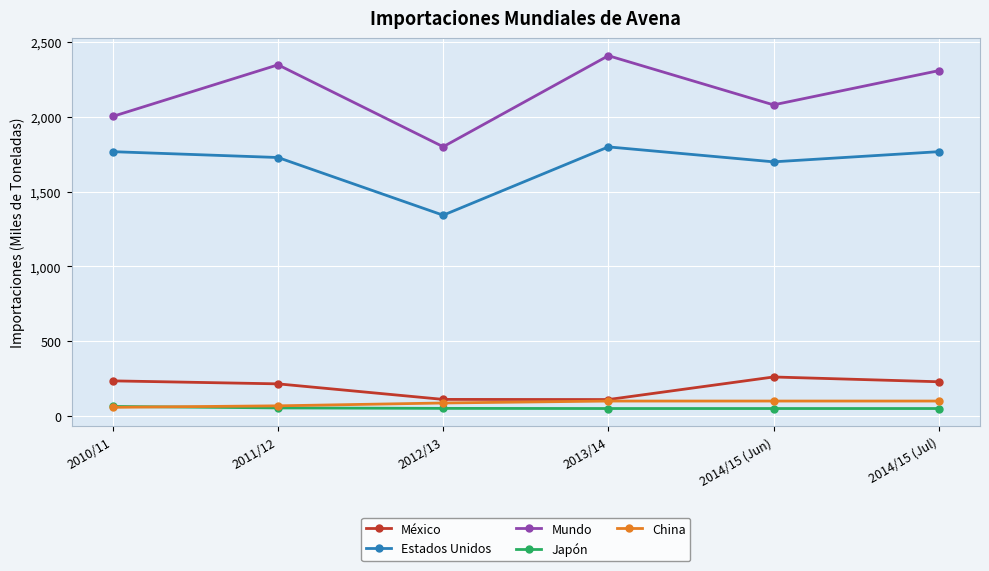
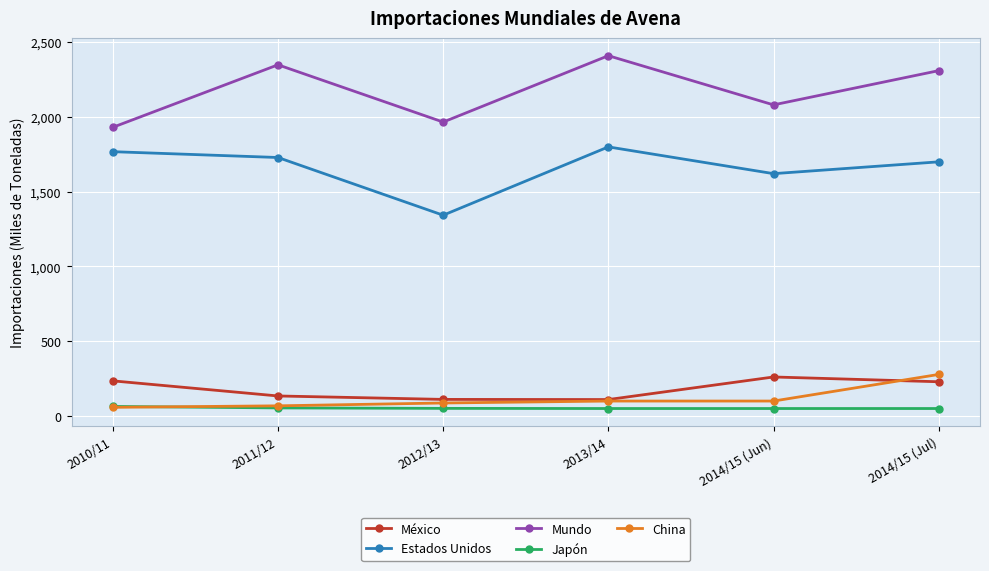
Mundo, 2010/11: 2,000 -> 1,930
México, 2011/12: 220 -> 130
Mundo, 2012/13: 1,800 -> 1,970
Estados Unidos, 2014/15 (Jun): 1,700 -> 1,620
Estados Unidos, 2014/15 (Jul): 1,770 -> 1,700
China, 2014/15 (Jul): 100 -> 280
